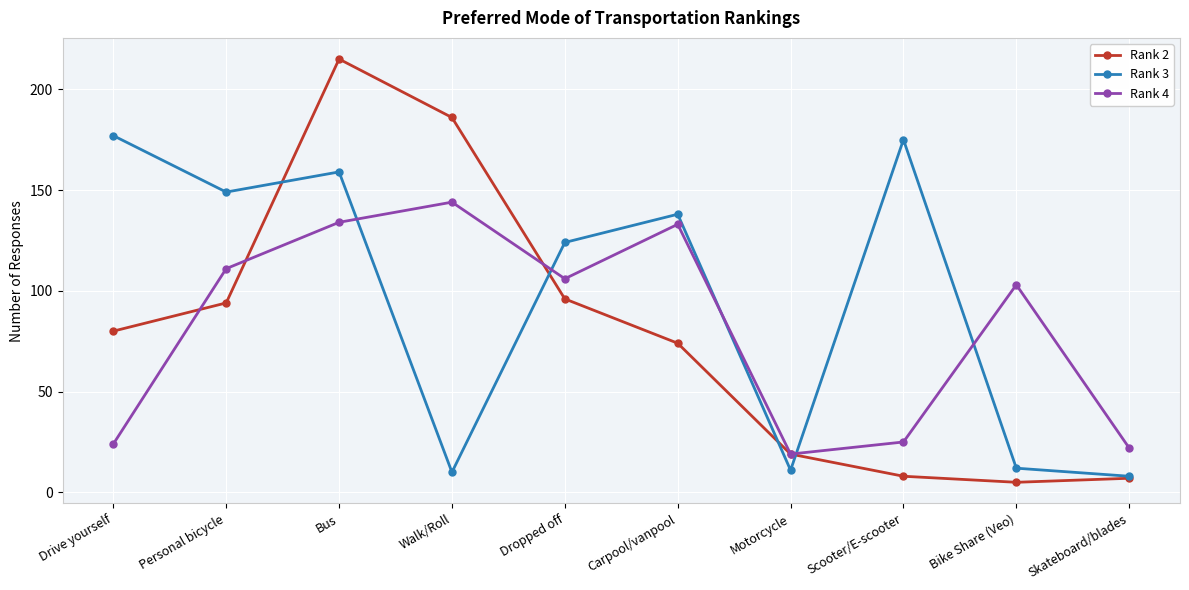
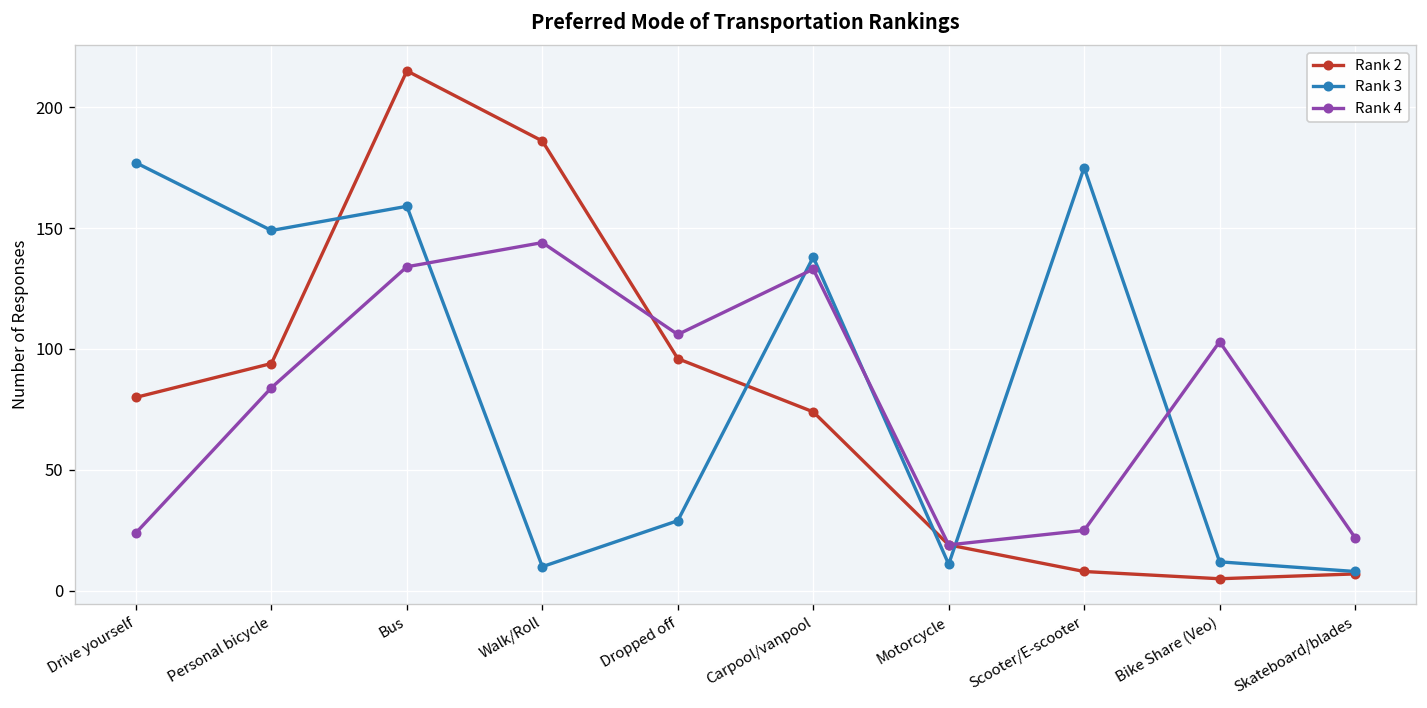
Rank 4, Personal bicycle: 111 -> 84
Rank 3, Dropped off: 124 -> 29
